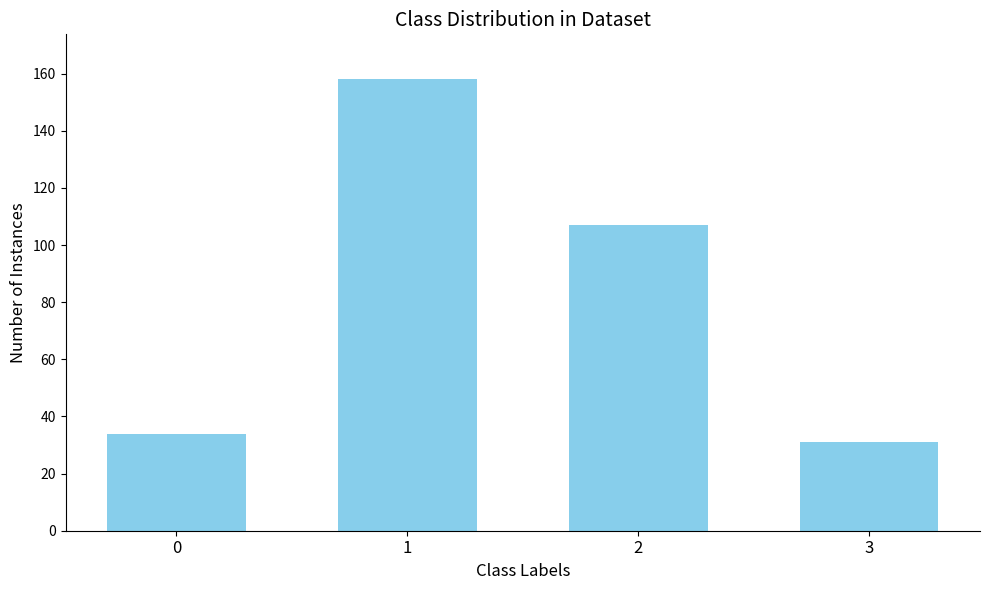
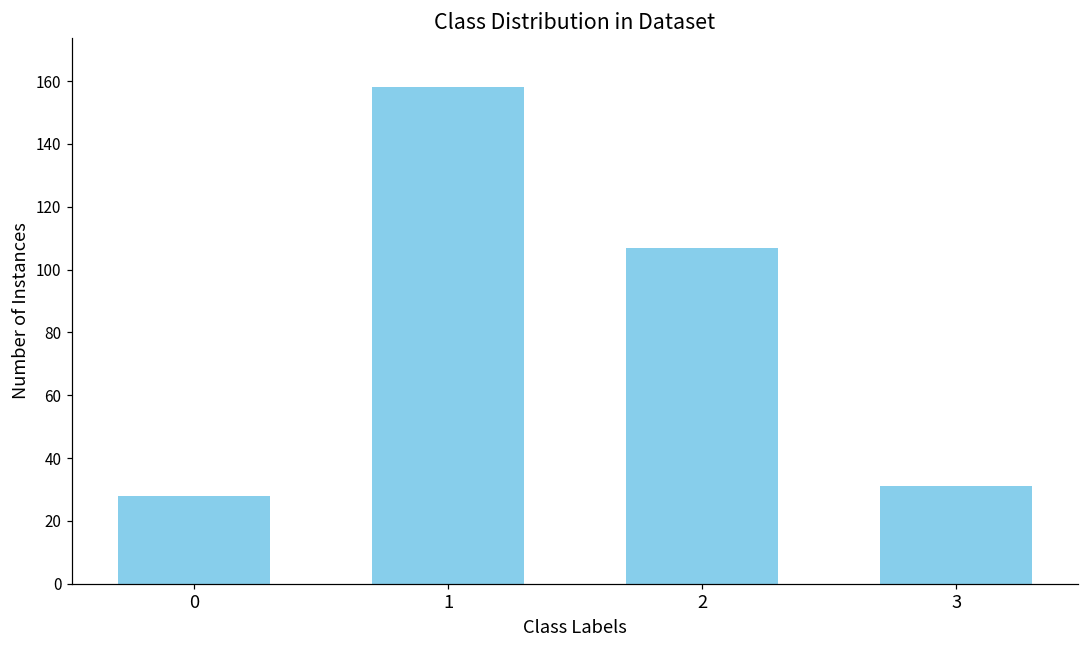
0: 34 -> 28
